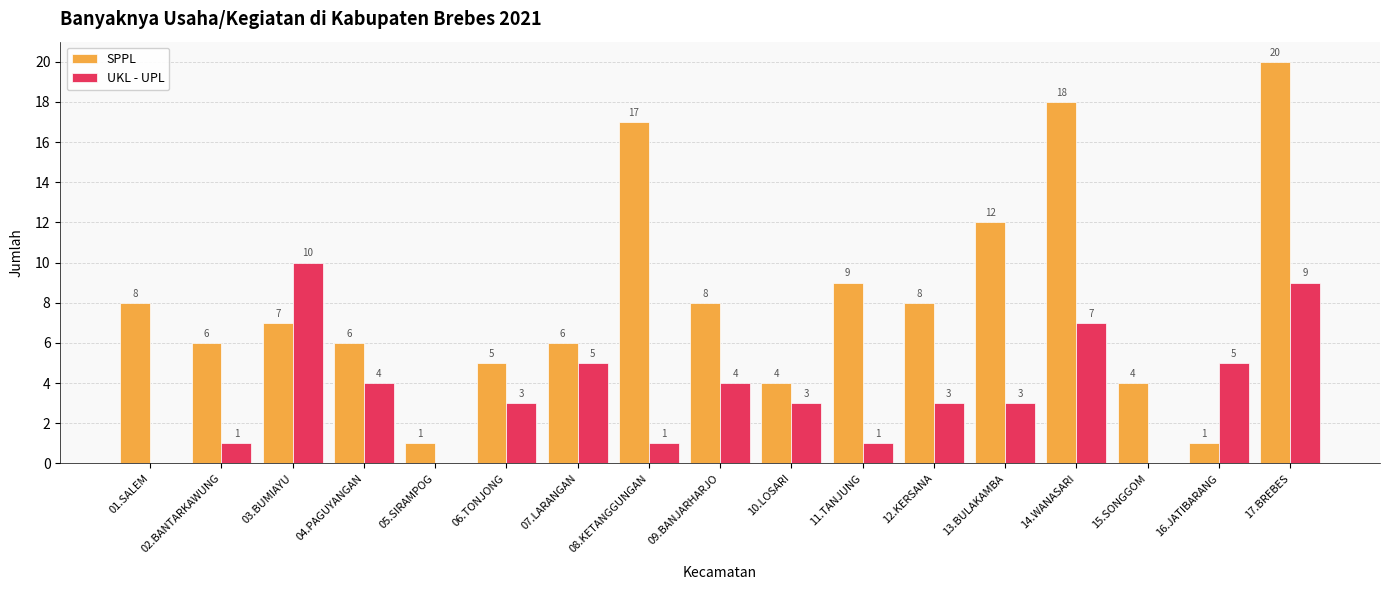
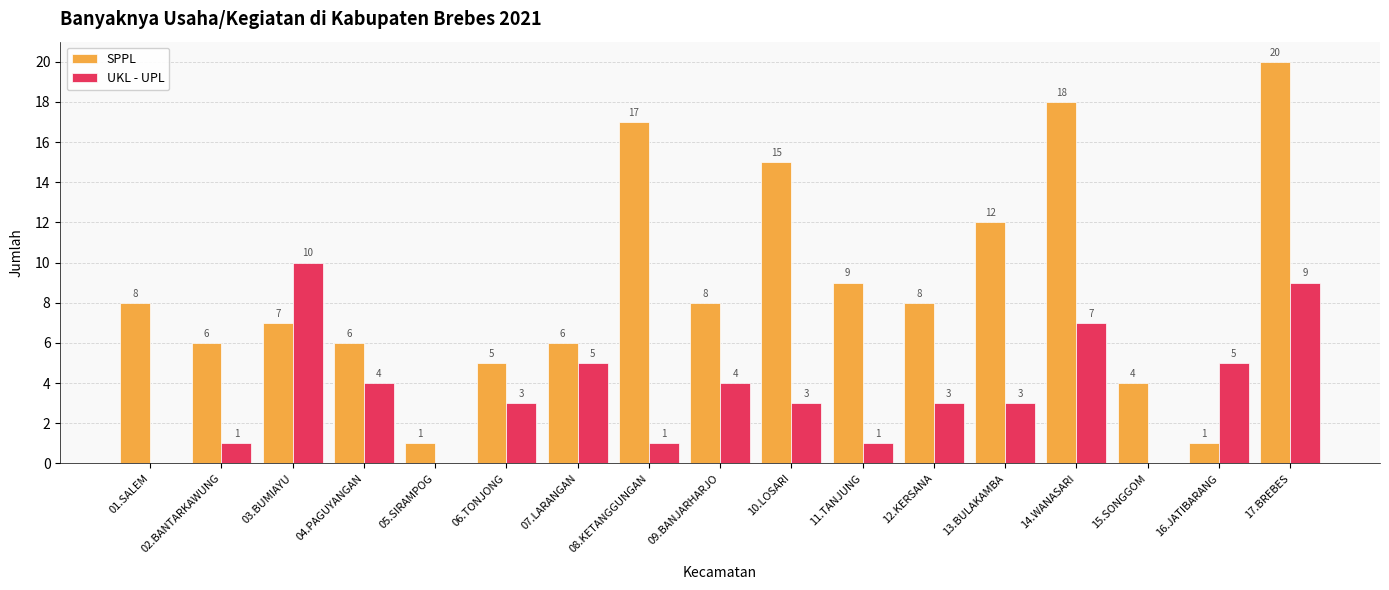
SPPL, 10.LOSARI: 4 -> 15
